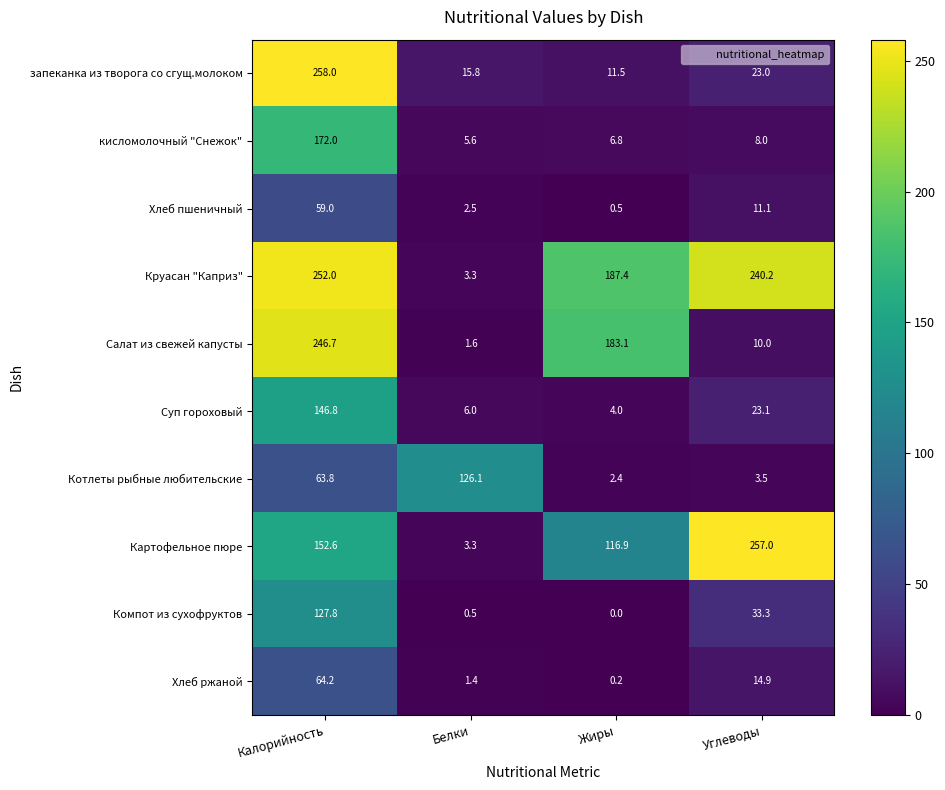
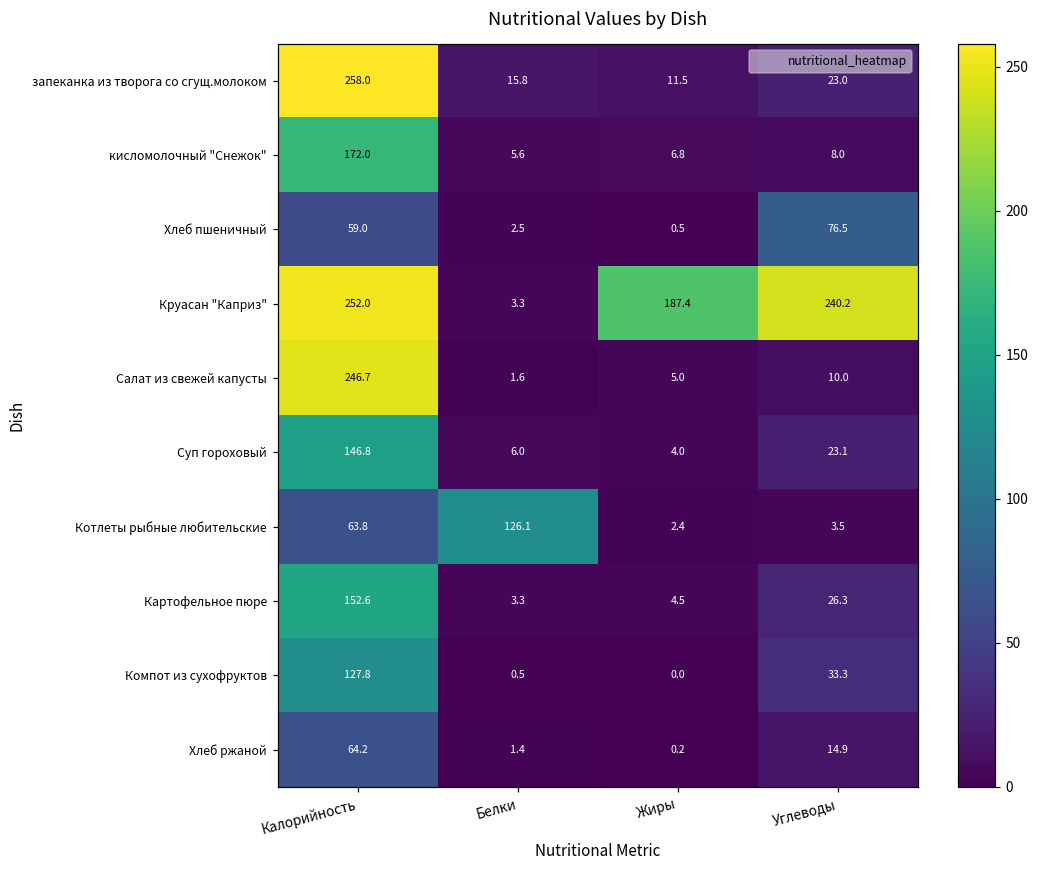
Хлеб пшеничный, Углеводы: 11.1 -> 76.5
Салат из свежей капусты, Жиры: 183.1 -> 5.0
Картофельное пюре, Жиры: 116.9 -> 4.5
Картофельное пюре, Углеводы: 257.0 -> 26.3
